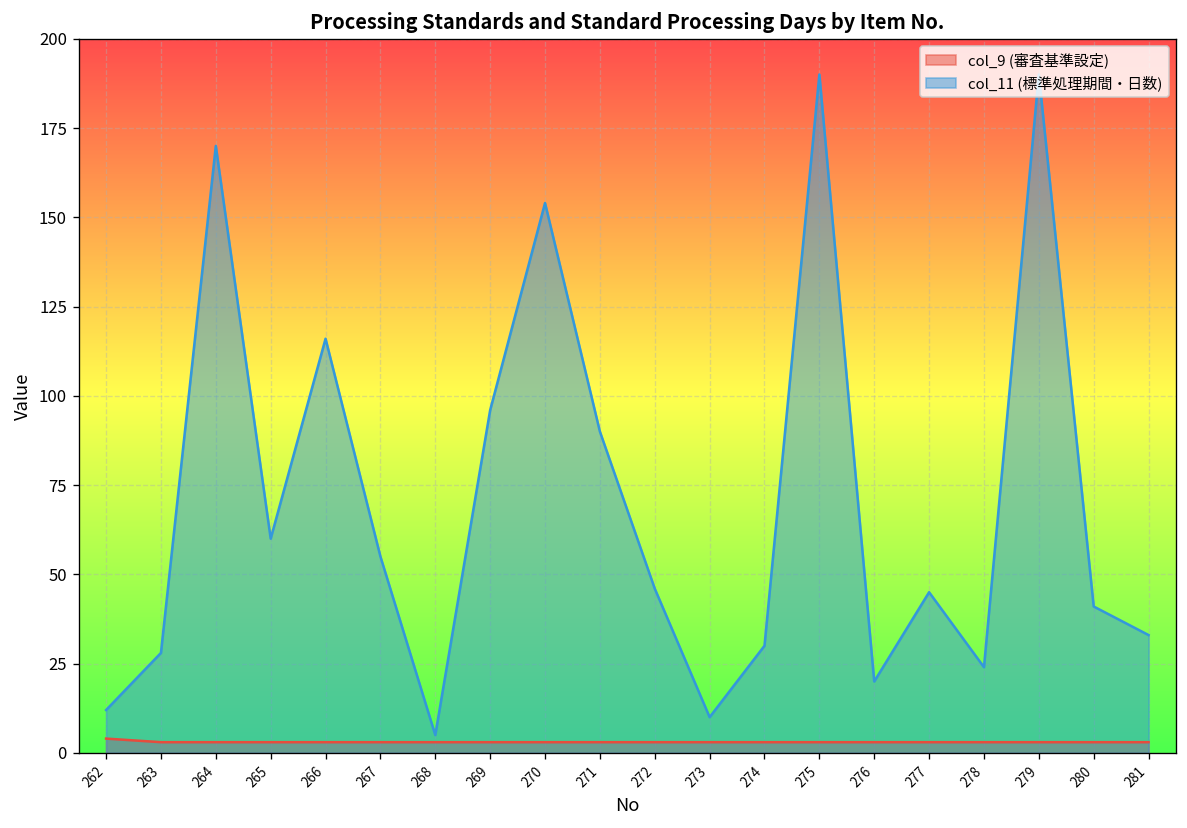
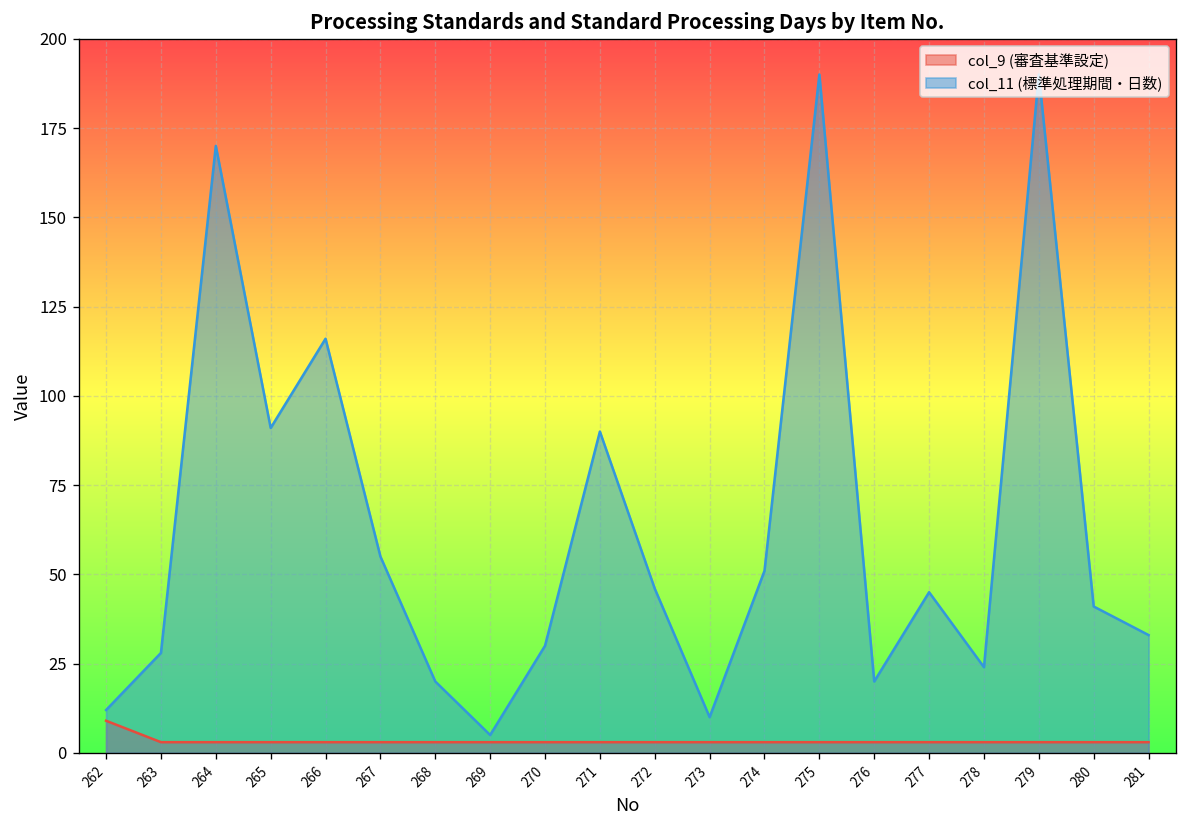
col_9 (審査基準設定), 262: 4 -> 9
col_11 (標準処理期間・日数), 265: 60 -> 91
col_11 (標準処理期間・日数), 268: 5 -> 20
col_11 (標準処理期間・日数), 269: 96 -> 5
col_11 (標準処理期間・日数), 270: 154 -> 30
col_11 (標準処理期間・日数), 274: 30 -> 51
